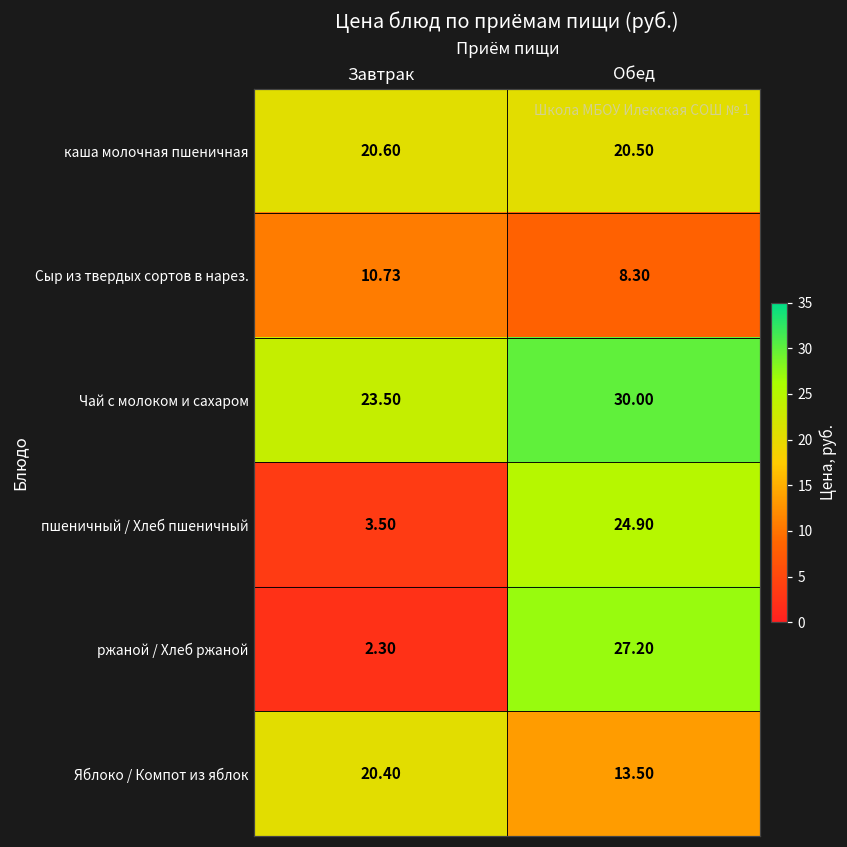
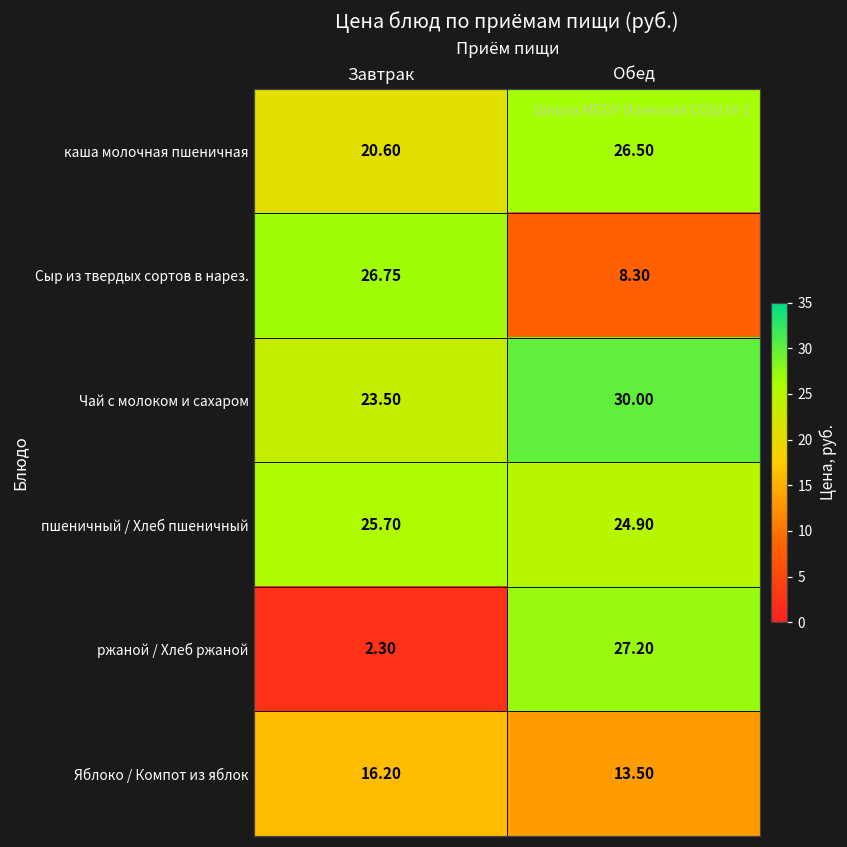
каша молочная пшеничная, Обед: 20.50 -> 26.50
Сыр из твердых сортов в нарез., Завтрак: 10.73 -> 26.75
пшеничный / Хлеб пшеничный, Завтрак: 3.50 -> 25.70
Яблоко / Компот из яблок, Завтрак: 20.40 -> 16.20
